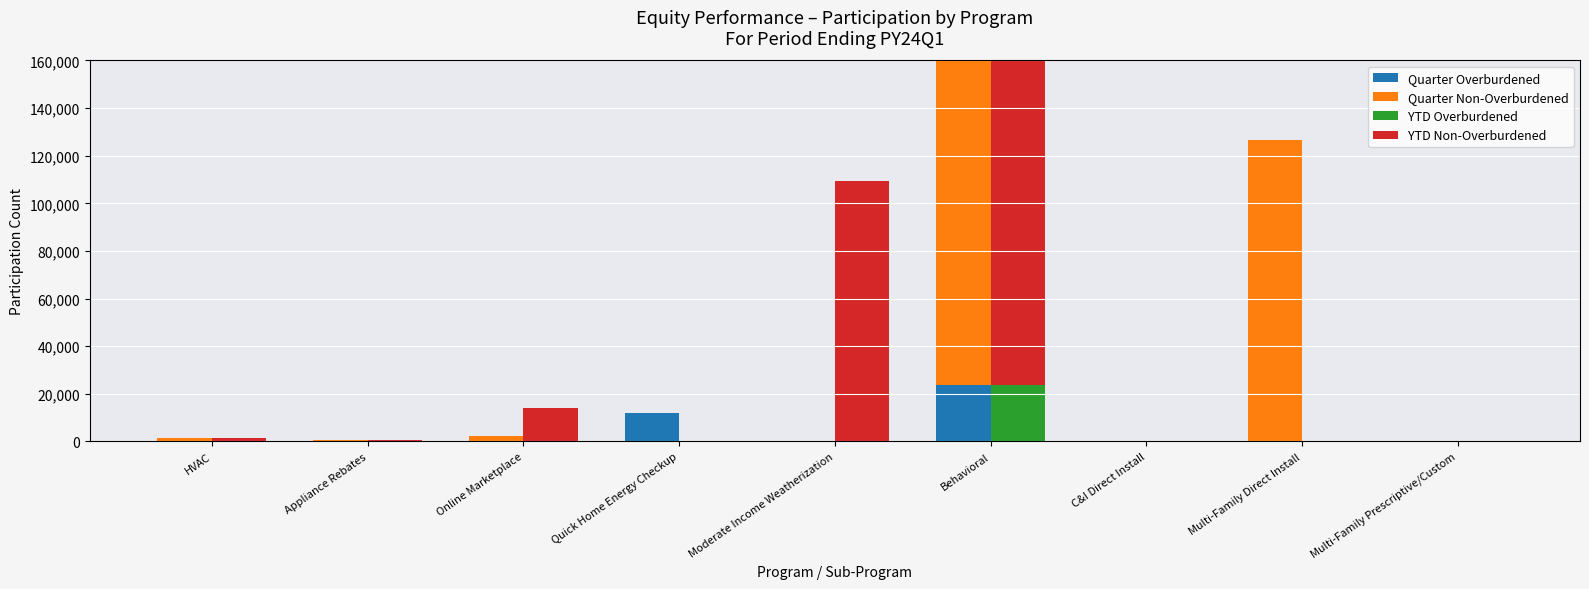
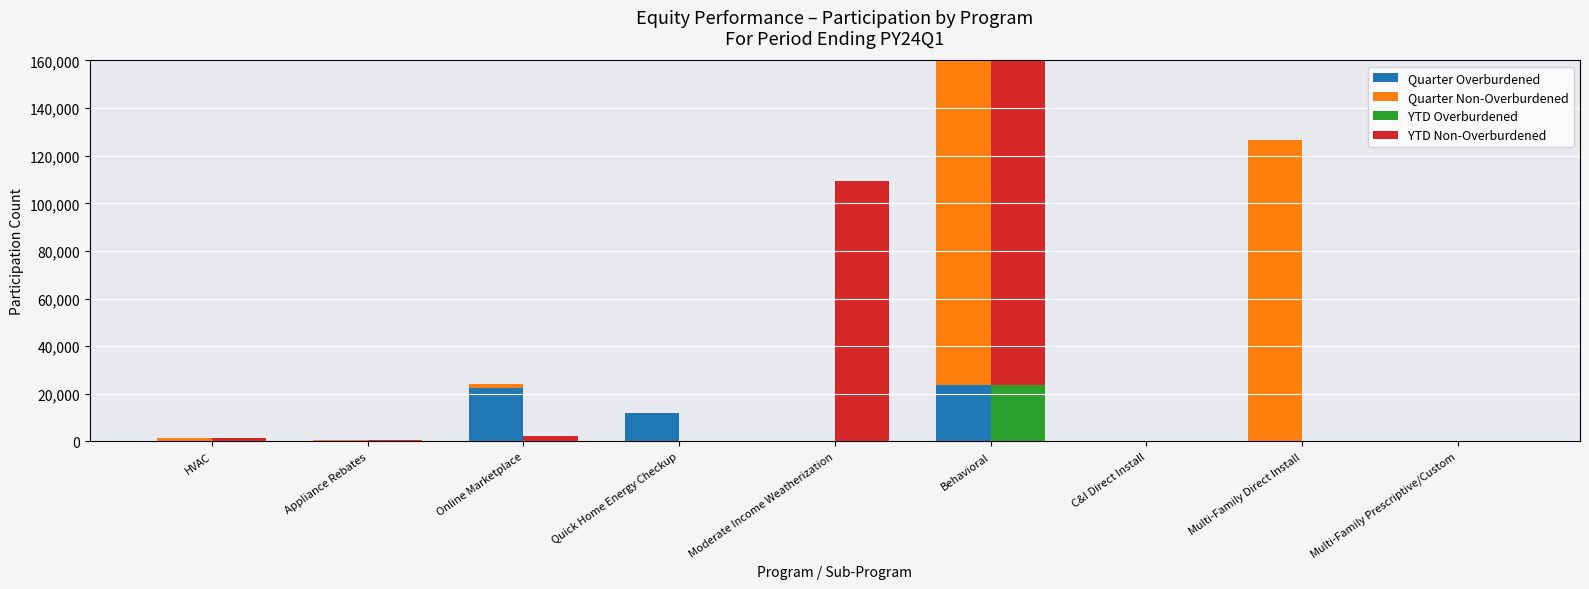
Quarter Overburdened, Online Marketplace: 0 -> 22,000
YTD Non-Overburdened, Online Marketplace: 14,000 -> 2,000
